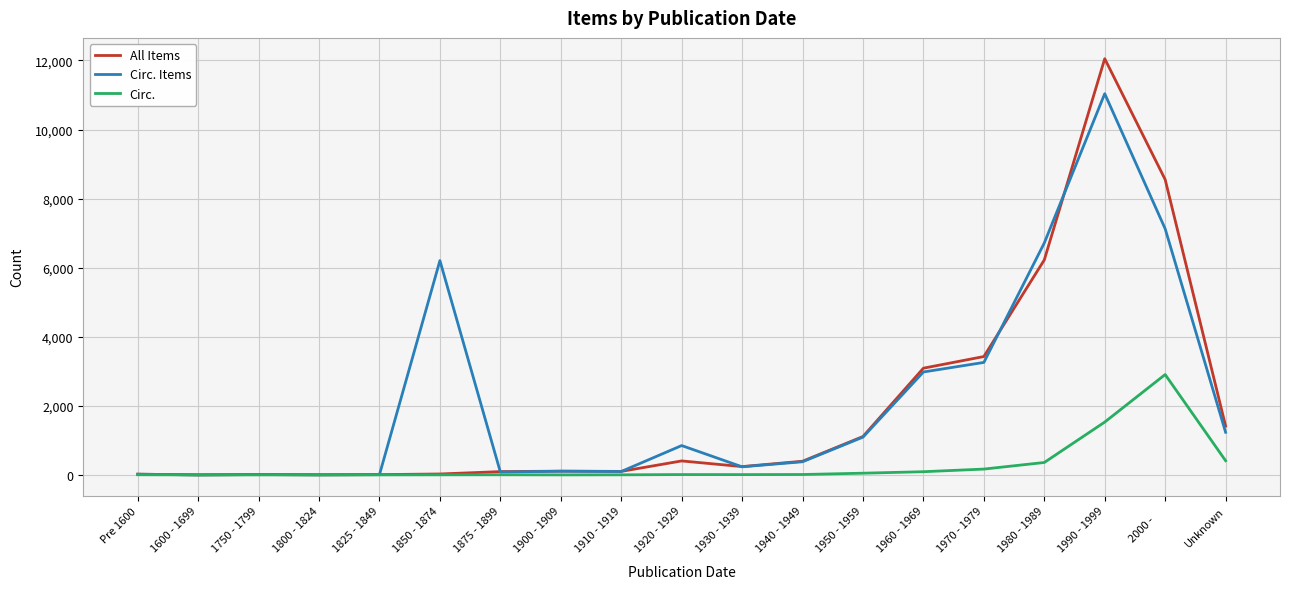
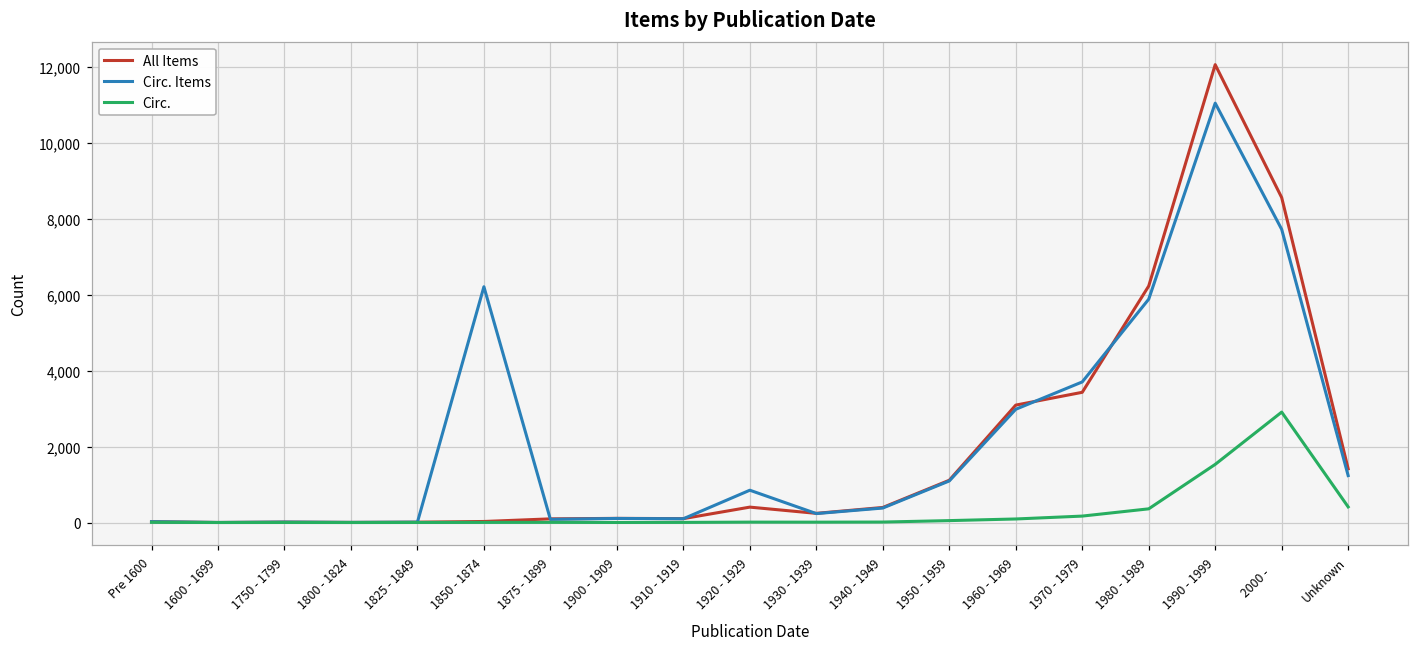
Circ. Items, 1970 - 1979: 3,300 -> 3,700
Circ. Items, 1980 - 1989: 6,700 -> 5,900
Circ. Items, 2000 -: 7,100 -> 7,700
